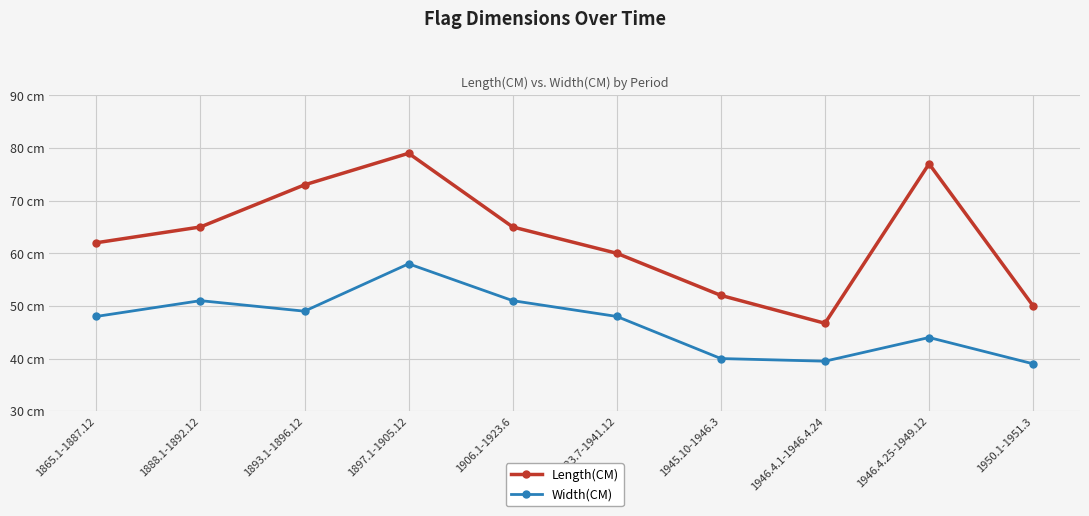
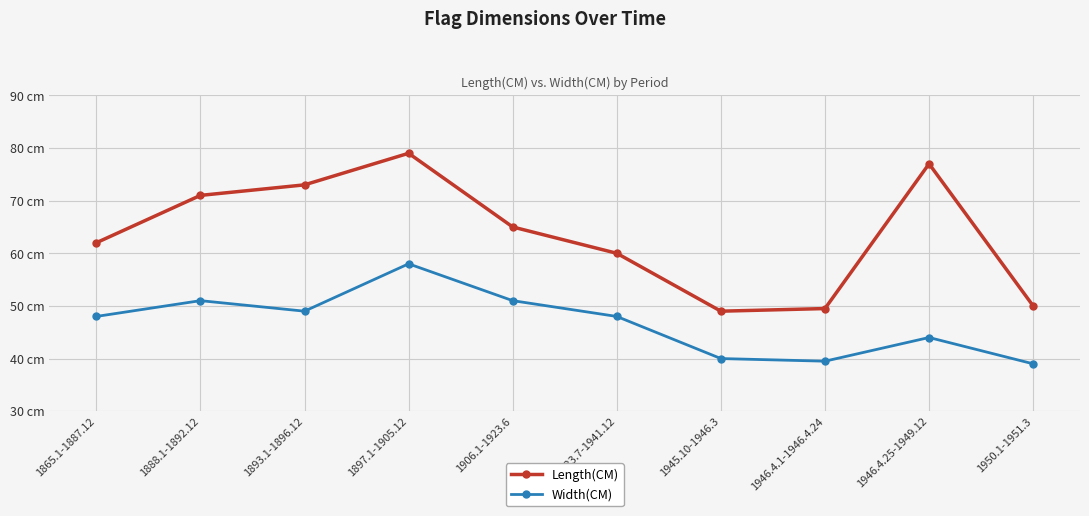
Length(CM), 1888.1-1892.12: 65 cm -> 71 cm
Length(CM), 1945.10-1946.3: 52 cm -> 49 cm
Length(CM), 1946.4.1-1946.4.24: 47 cm -> 50 cm
